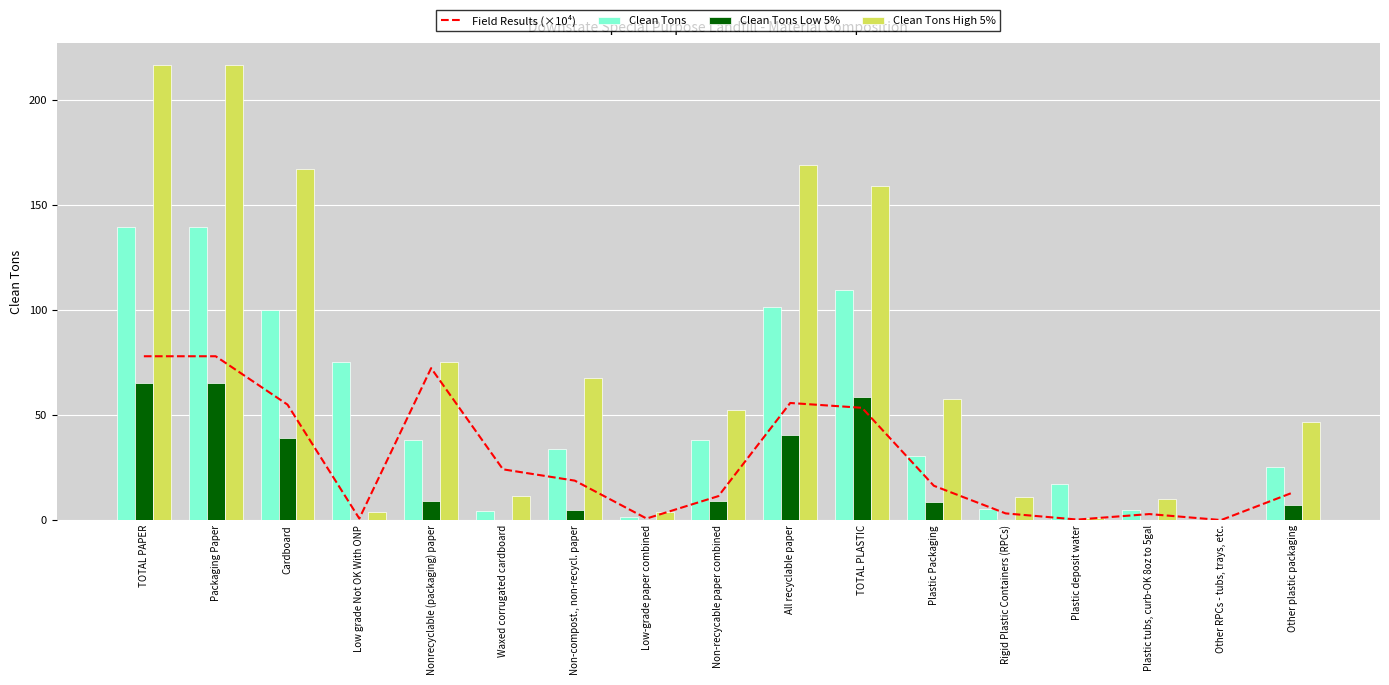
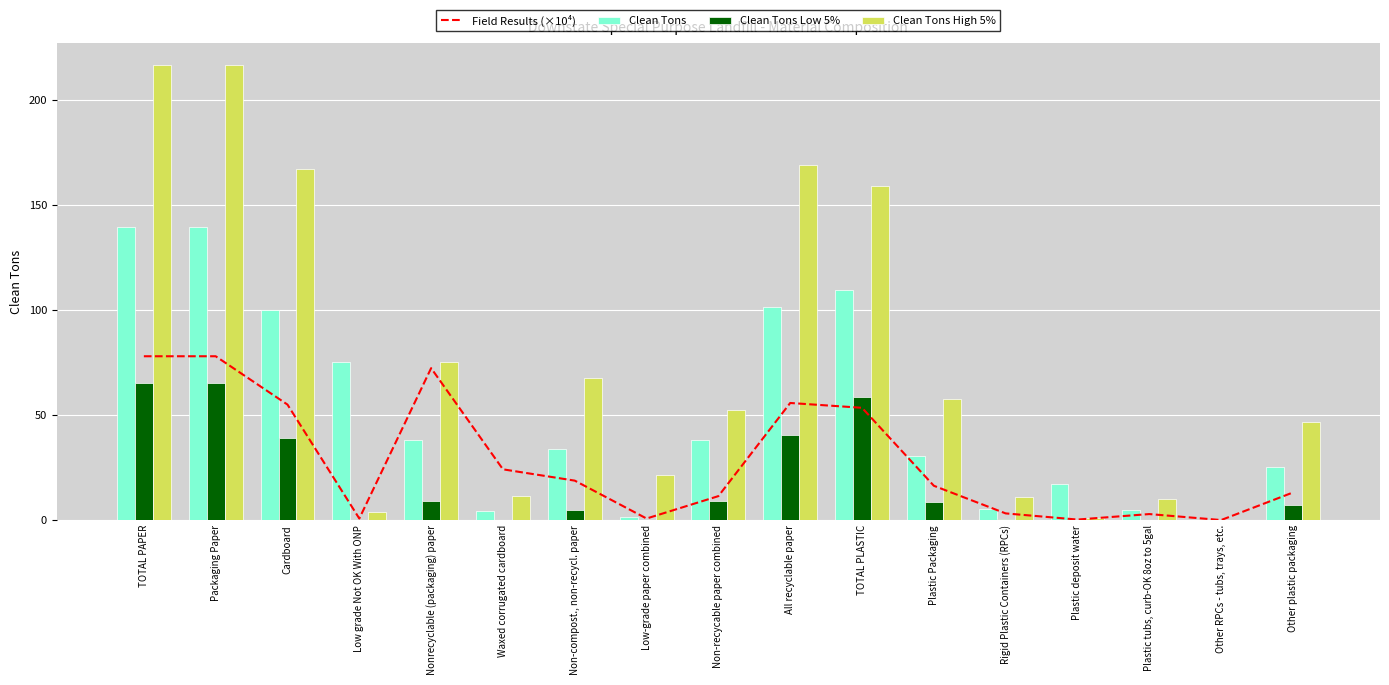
Clean Tons High 5%, Low-grade paper combined: 4 -> 22
